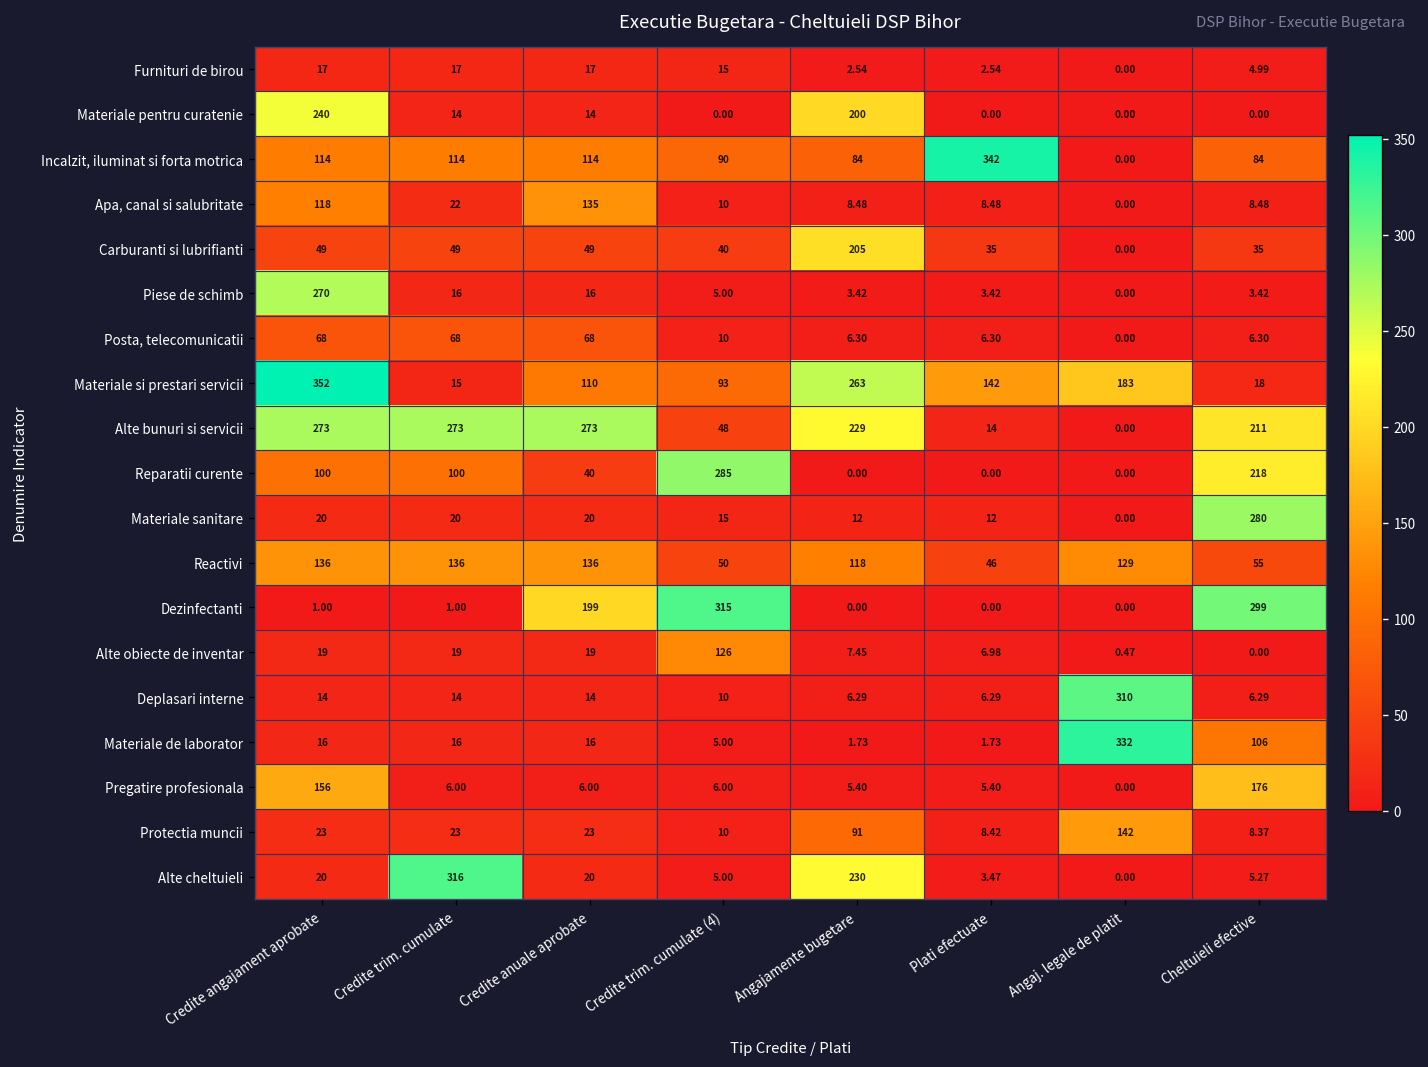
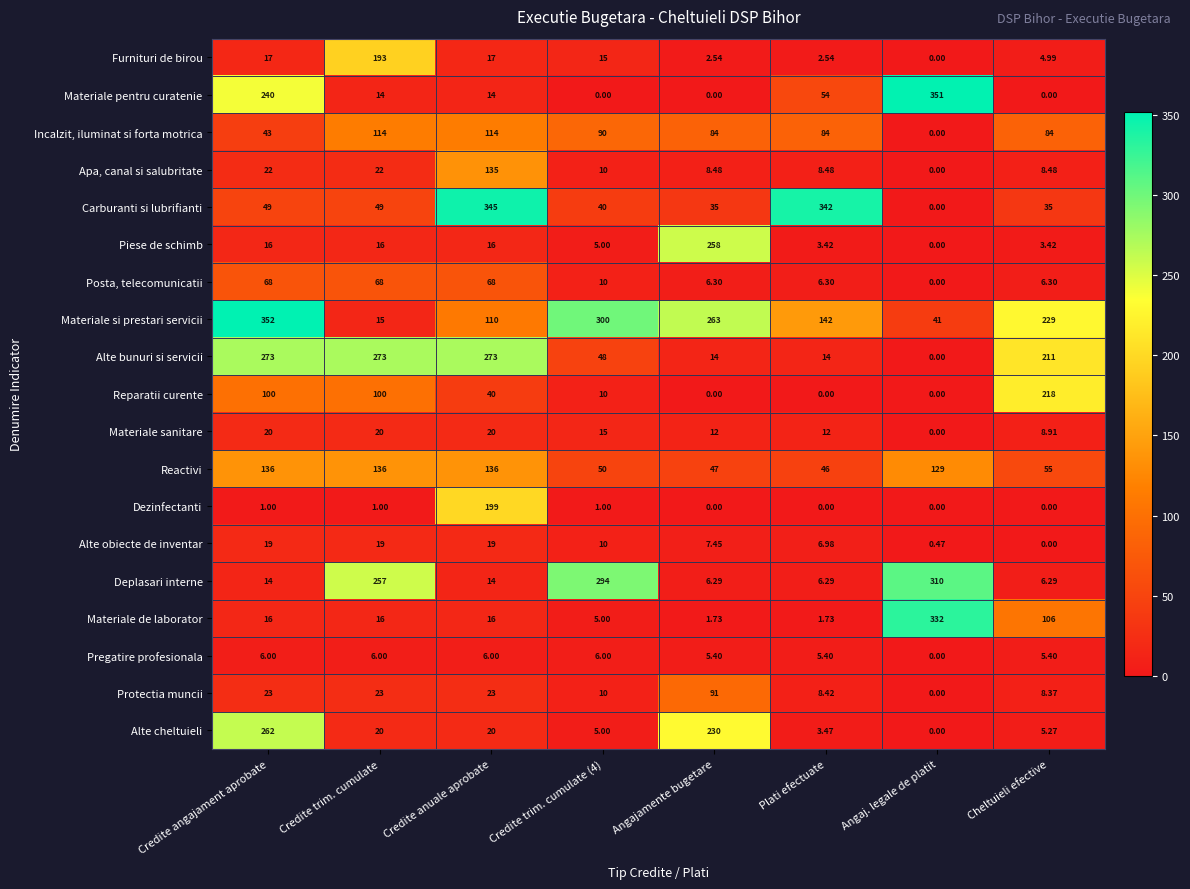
Furnituri de birou, Credite trim. cumulate: 17 -> 193
Materiale pentru curatenie, Angajamente bugetare: 200 -> 0.00
Materiale pentru curatenie, Plati efectuate: 0.00 -> 54
Materiale pentru curatenie, Angaj. legale de platit: 0.00 -> 351
Incalzit, iluminat si forta motrica, Credite angajament aprobate: 114 -> 43
Incalzit, iluminat si forta motrica, Plati efectuate: 342 -> 84
Apa, canal si salubritate, Credite angajament aprobate: 118 -> 22
Carburanti si lubrifianti, Credite anuale aprobate: 49 -> 345
Carburanti si lubrifianti, Angajamente bugetare: 205 -> 35
Carburanti si lubrifianti, Plati efectuate: 35 -> 342
Piese de schimb, Credite angajament aprobate: 270 -> 16
Piese de schimb, Angajamente bugetare: 3.42 -> 258
Materiale si prestari servicii, Credite trim. cumulate (4): 93 -> 300
Materiale si prestari servicii, Angaj. legale de platit: 183 -> 41
Materiale si prestari servicii, Cheltuieli efective: 18 -> 229
Alte bunuri si servicii, Angajamente bugetare: 229 -> 14
Reparatii curente, Credite trim. cumulate (4): 285 -> 10
Materiale sanitare, Cheltuieli efective: 280 -> 8.91
Reactivi, Angajamente bugetare: 118 -> 47
Dezinfectanti, Credite trim. cumulate (4): 315 -> 1.00
Dezinfectanti, Cheltuieli efective: 299 -> 0.00
Alte obiecte de inventar, Credite trim. cumulate (4): 126 -> 10
Deplasari interne, Credite trim. cumulate: 14 -> 257
Deplasari interne, Credite trim. cumulate (4): 10 -> 294
Pregatire profesionala, Credite angajament aprobate: 156 -> 6.00
Pregatire profesionala, Cheltuieli efective: 176 -> 5.40
Protectia muncii, Angaj. legale de platit: 142 -> 0.00
Alte cheltuieli, Credite angajament aprobate: 20 -> 262
Alte cheltuieli, Credite trim. cumulate: 316 -> 20
